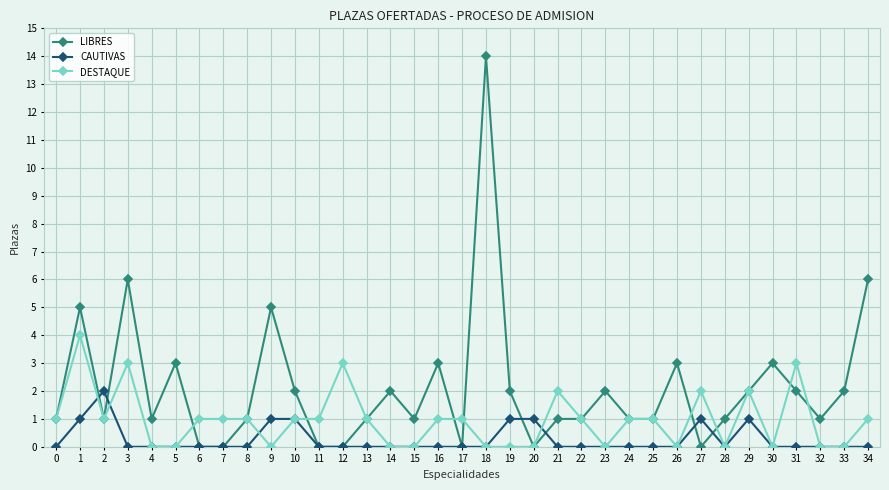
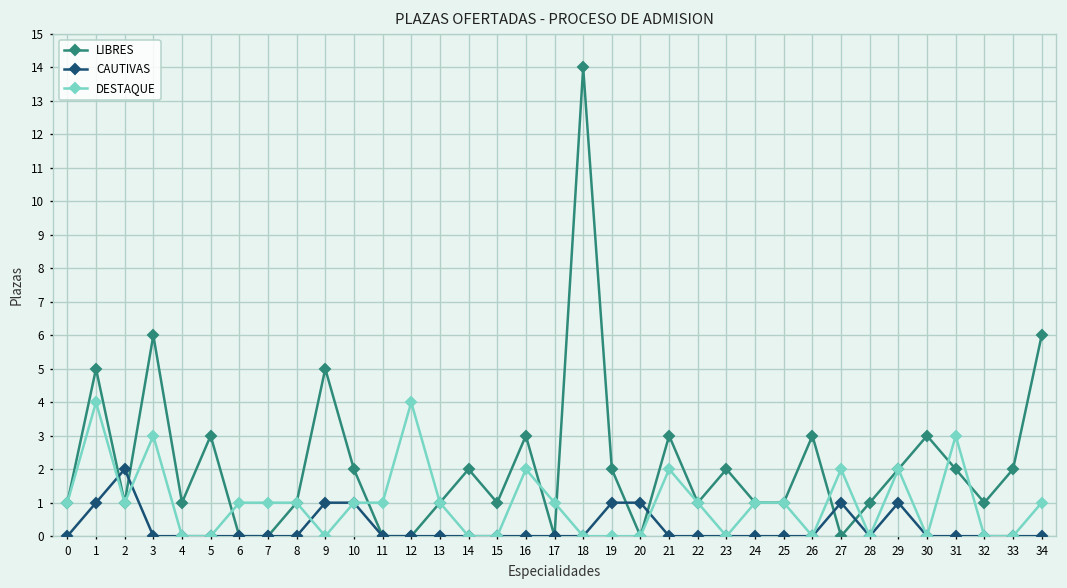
DESTAQUE, 12: 3 -> 4
DESTAQUE, 16: 1 -> 2
LIBRES, 21: 1 -> 3
